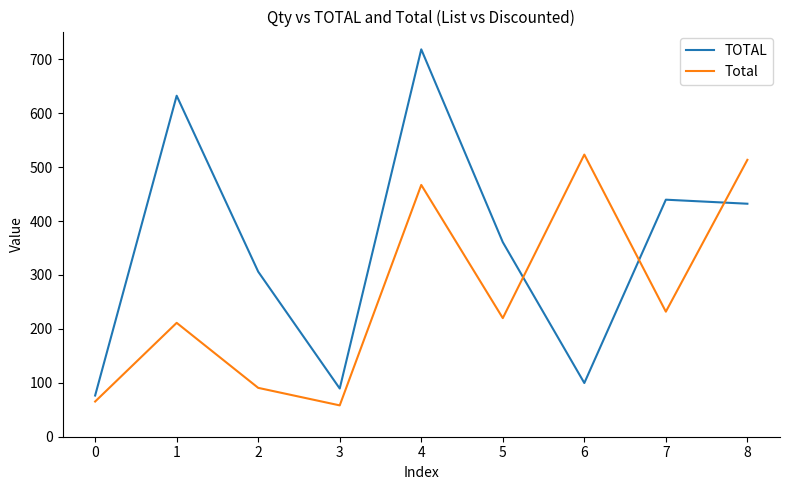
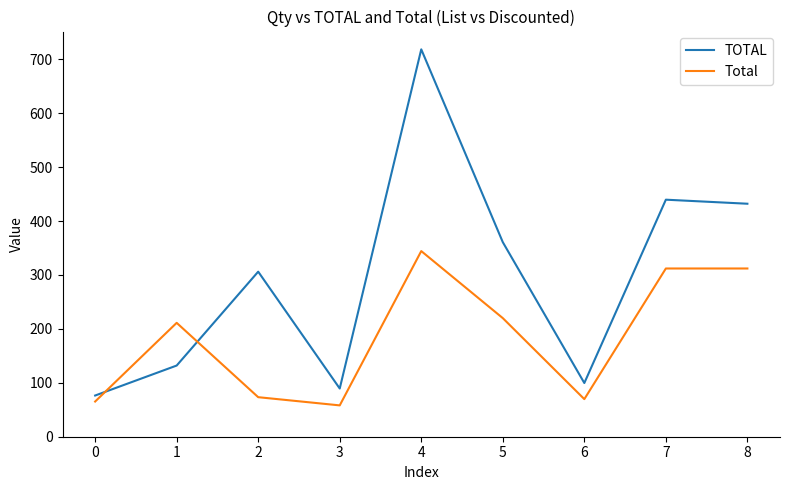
TOTAL, 1: 630 -> 130
Total, 2: 90 -> 70
Total, 4: 470 -> 340
Total, 6: 520 -> 70
Total, 7: 230 -> 310
Total, 8: 510 -> 310
